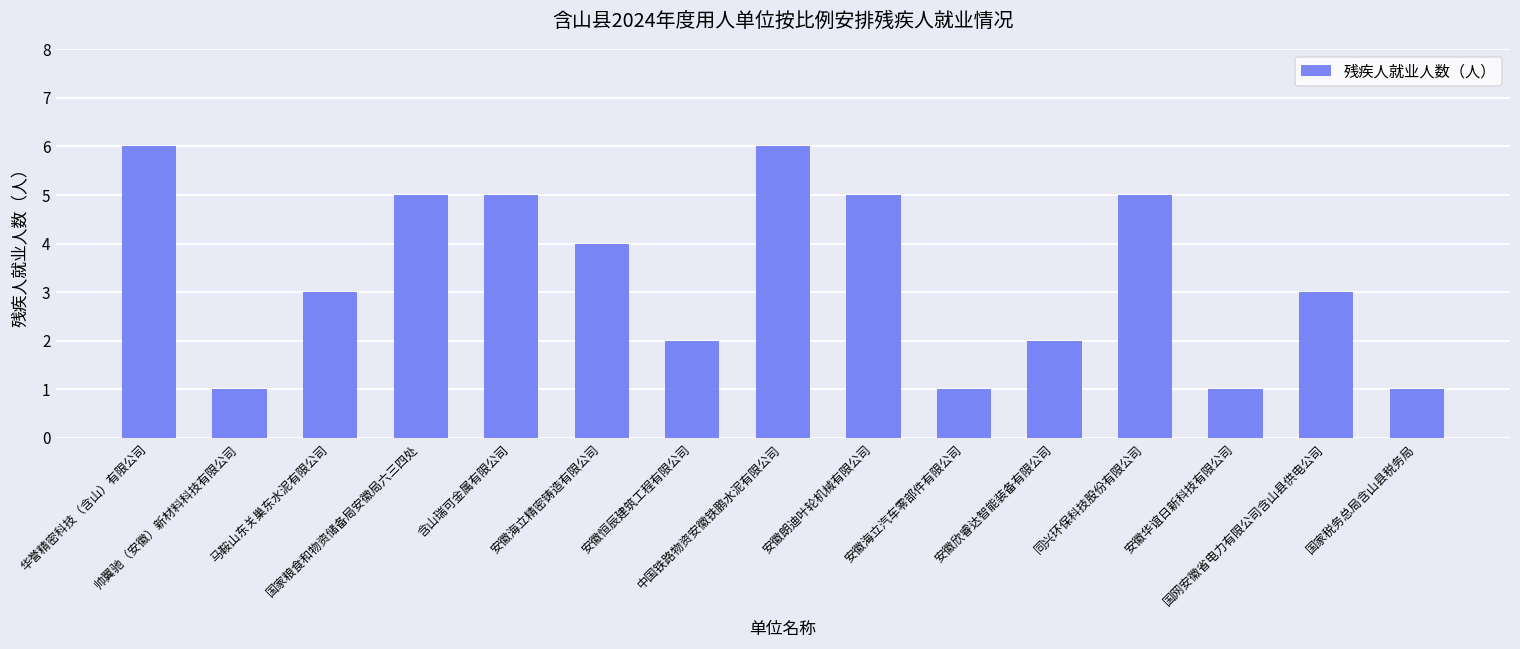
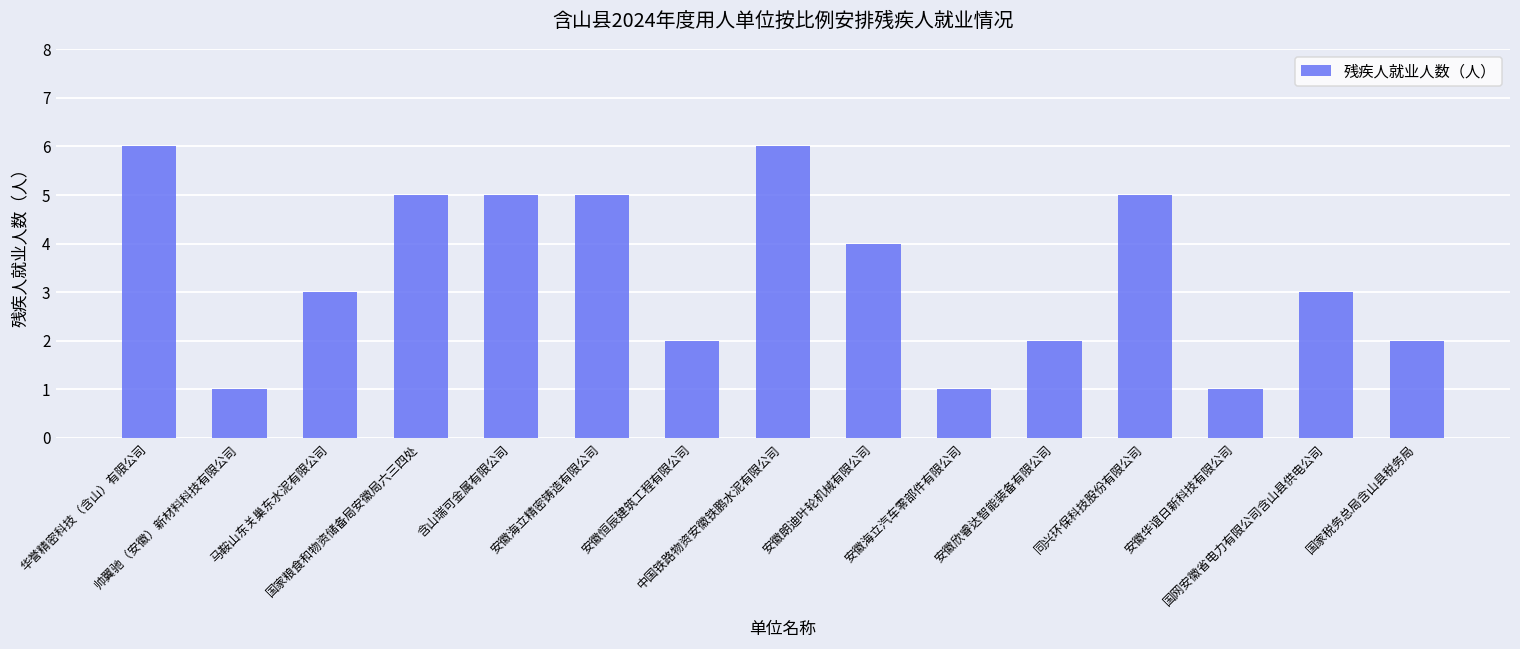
安徽海立精密铸造有限公司: 4 -> 5
安徽朗迪叶轮机械有限公司: 5 -> 4
国家税务总局含山县税务局: 1 -> 2
